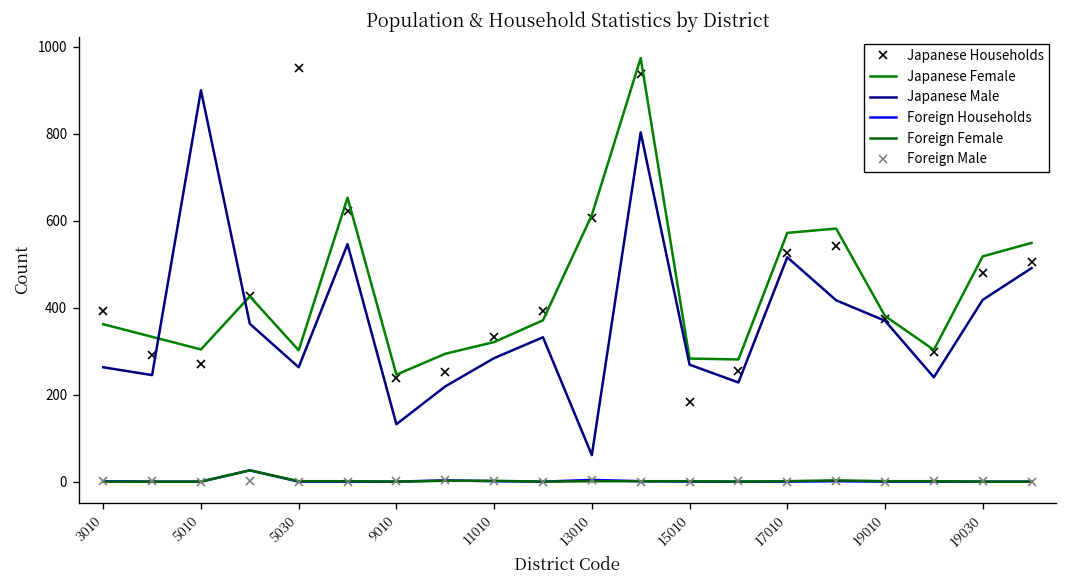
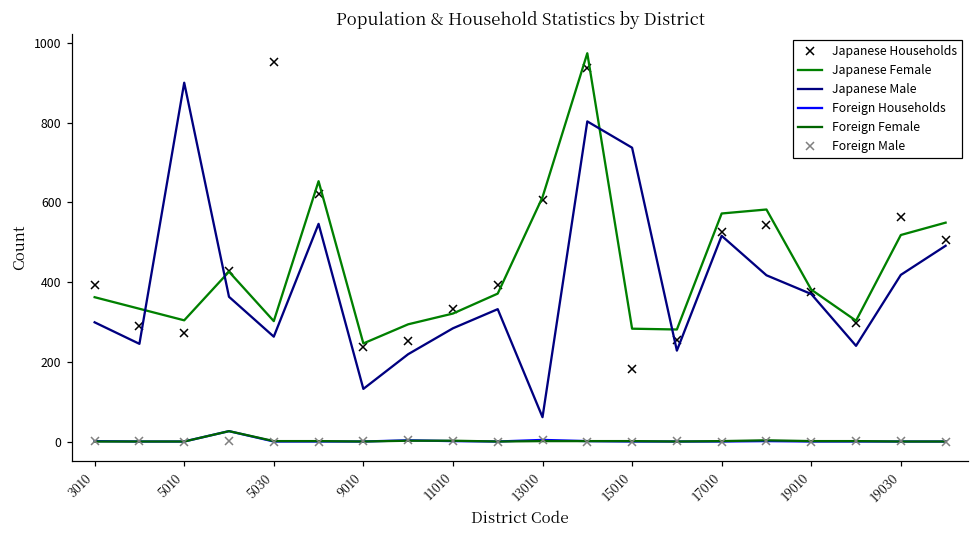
Japanese Male, 3010: 260 -> 300
Japanese Male, 15010: 270 -> 740
Japanese Households, 19030: 480 -> 560
